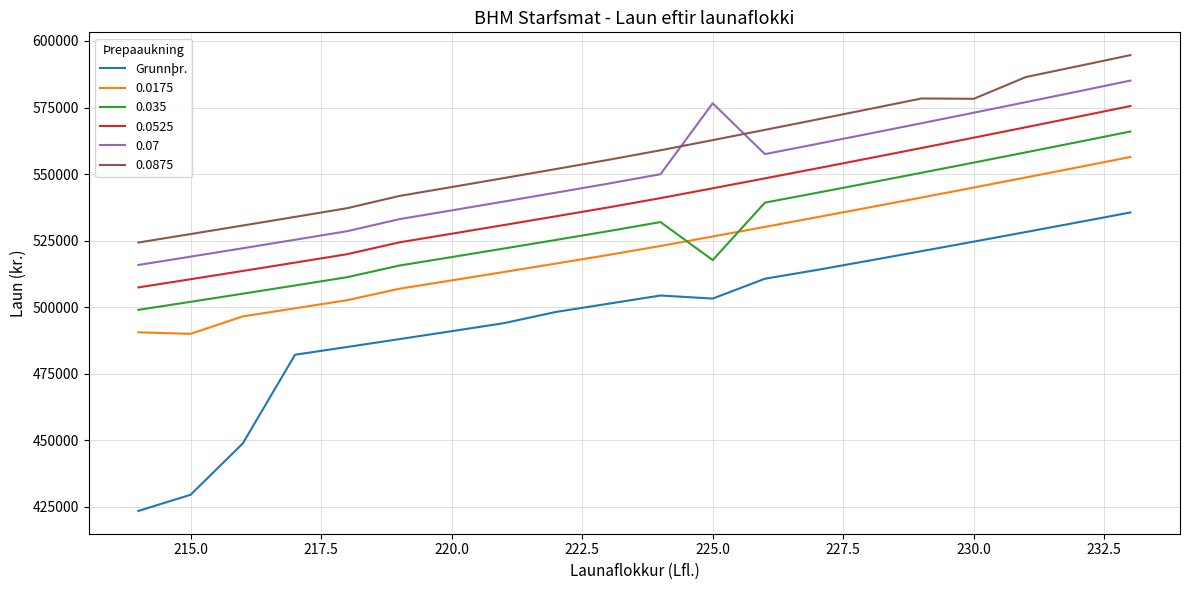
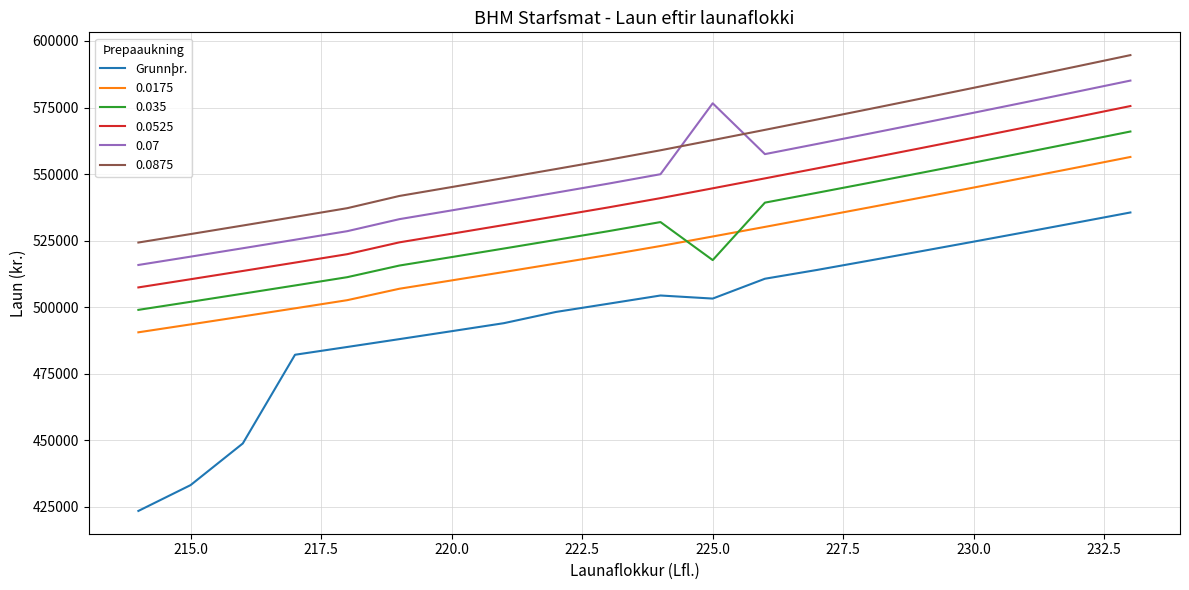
Grunnþr., 215.0: 429000 -> 433000
0.0175, 215.0: 490000 -> 493000
0.0875, 230.0: 578000 -> 582000
